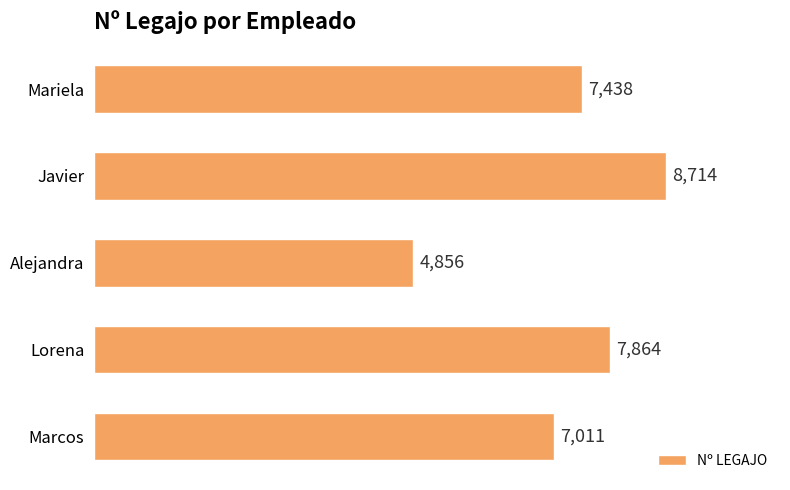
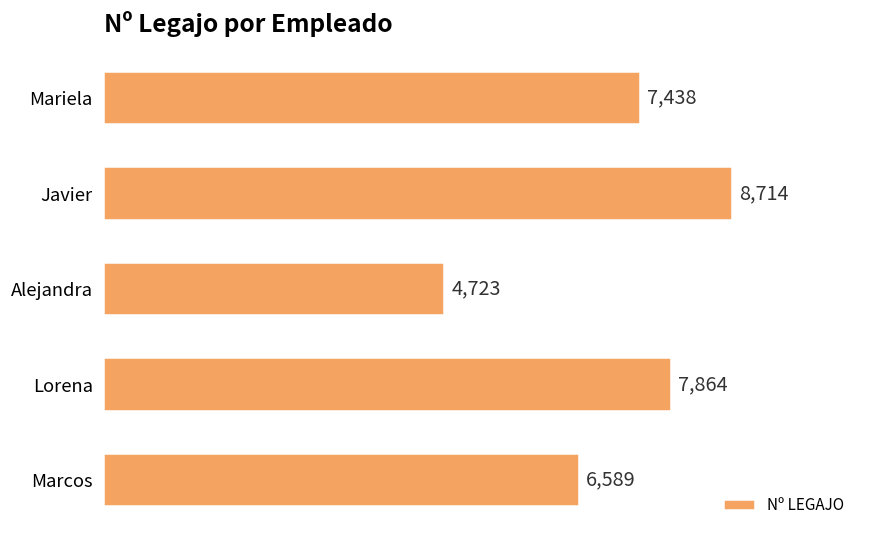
Alejandra: 4,856 -> 4,723
Marcos: 7,011 -> 6,589
